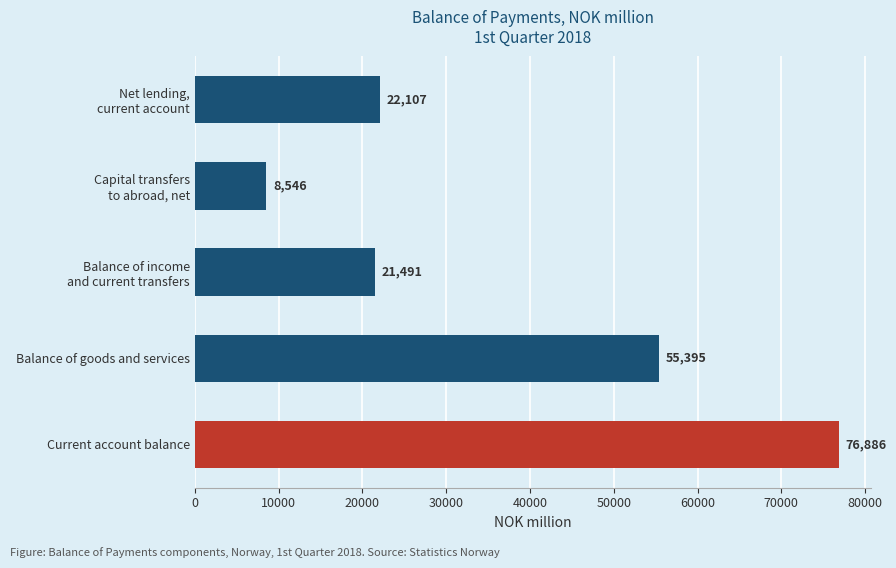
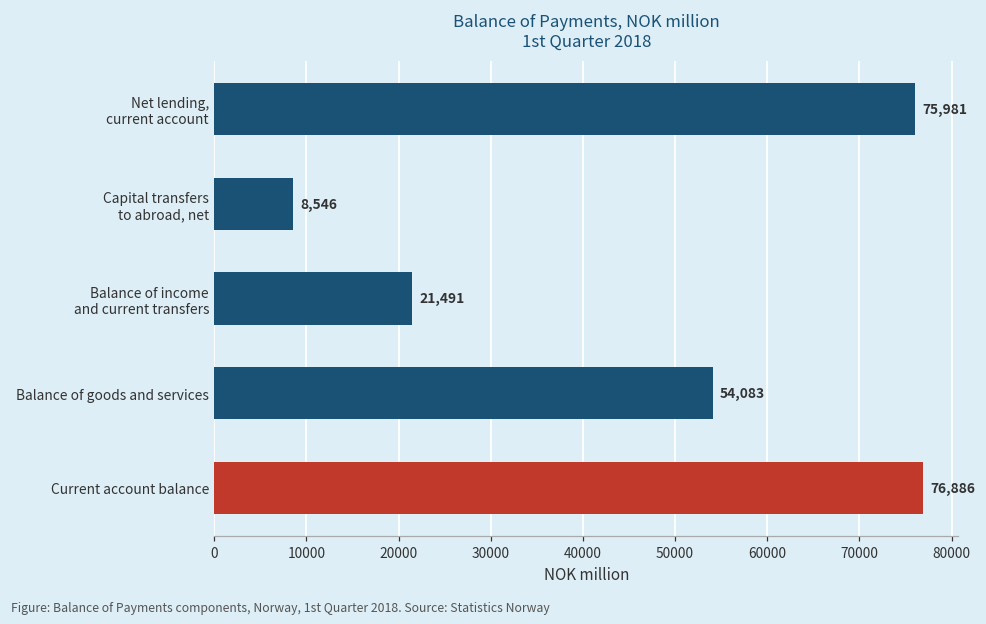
Net lending, current account: 22,107 -> 75,981
Balance of goods and services: 55,395 -> 54,083
